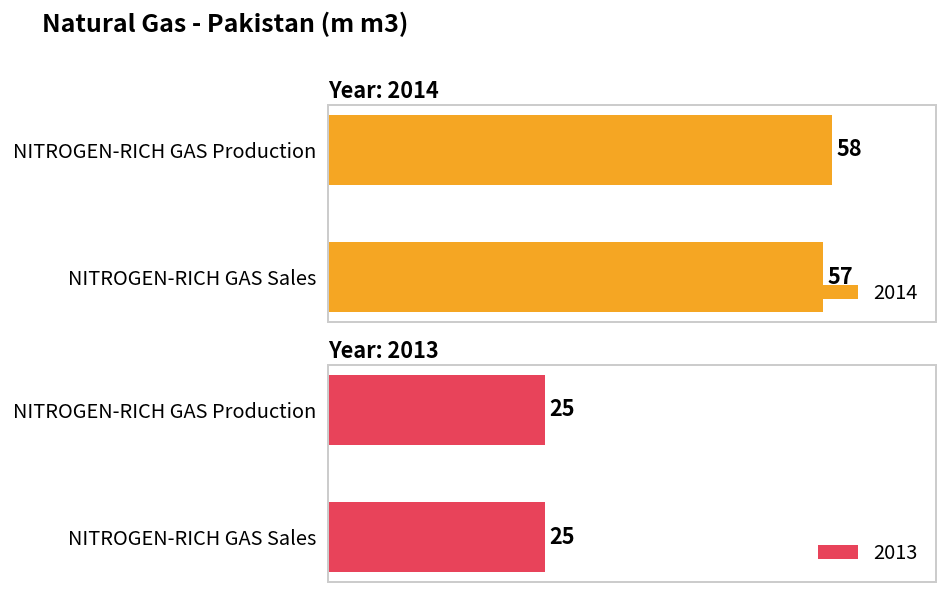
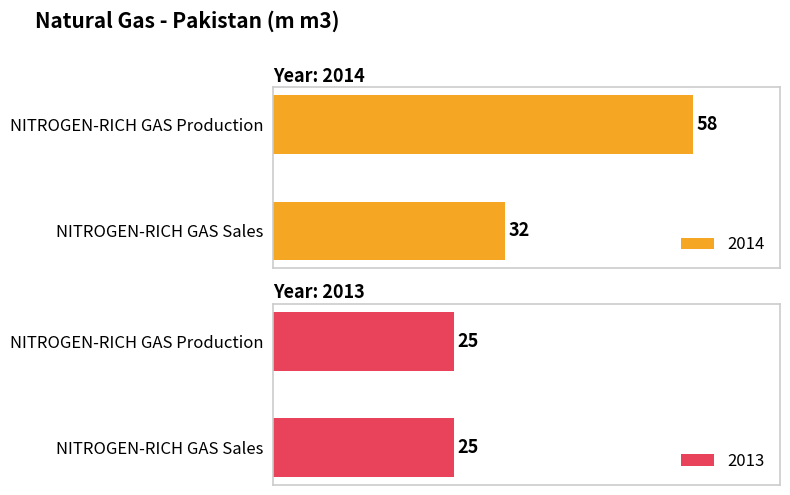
Year: 2014, NITROGEN-RICH GAS Sales: 57 -> 32
